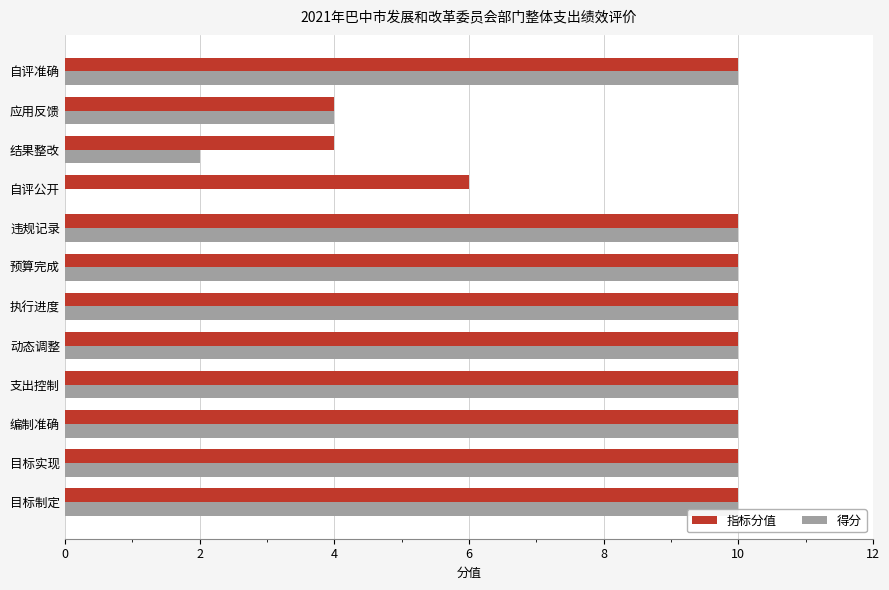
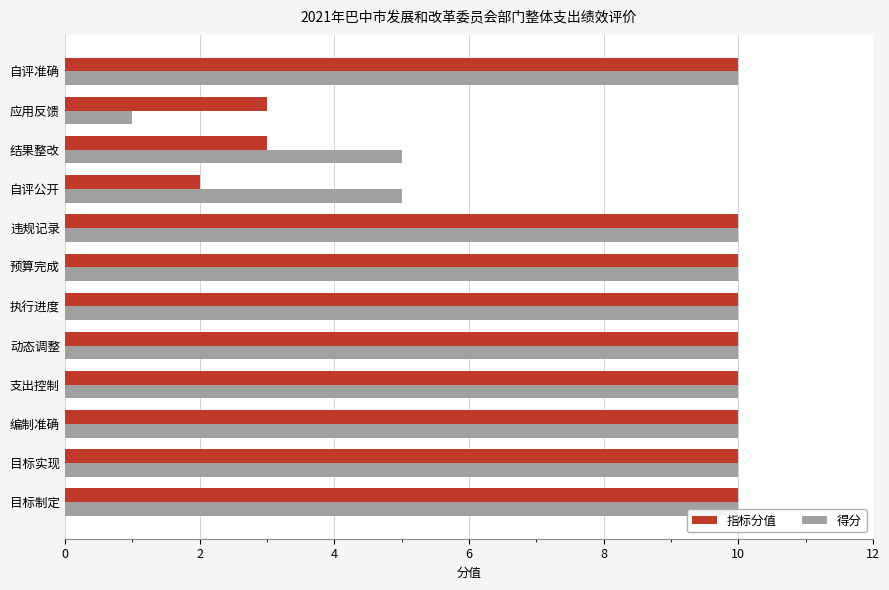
指标分值, 应用反馈: 4 -> 3
得分, 应用反馈: 4 -> 1
指标分值, 结果整改: 4 -> 3
得分, 结果整改: 2 -> 5
指标分值, 自评公开: 6 -> 2
得分, 自评公开: 0 -> 5
